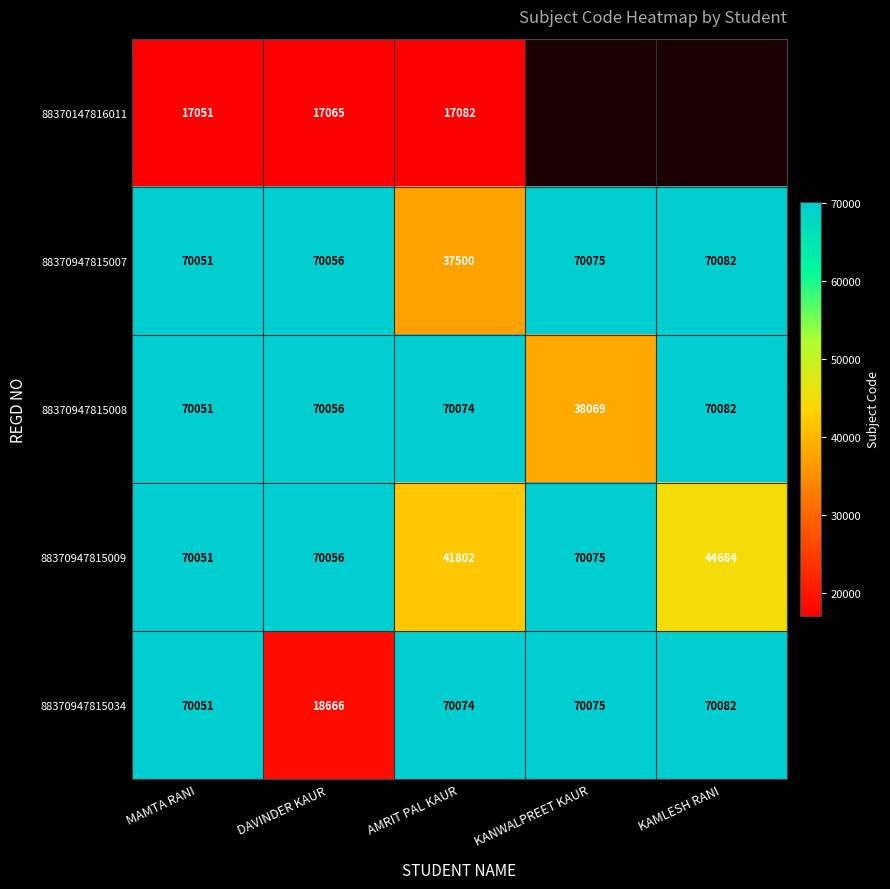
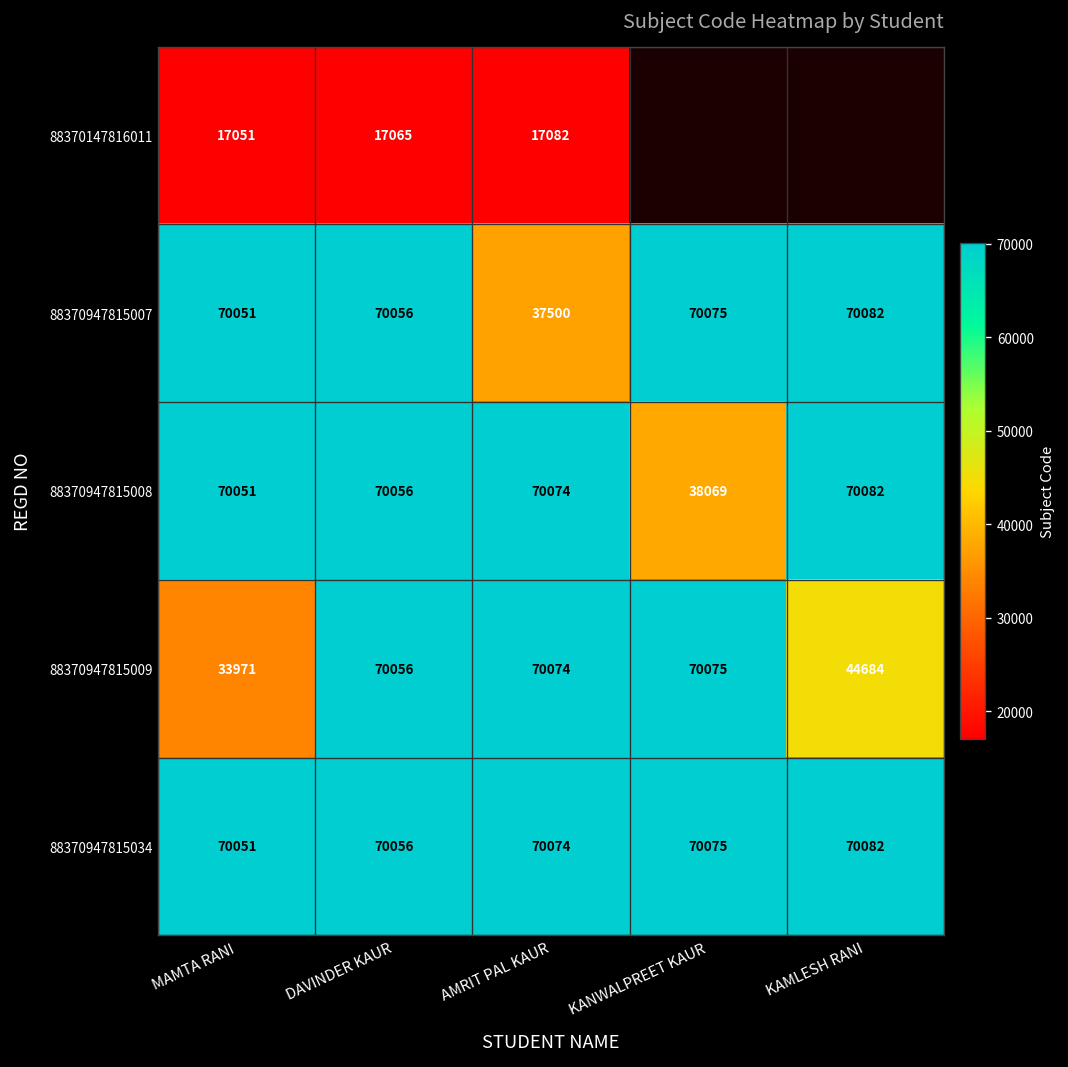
88370947815009, MAMTA RANI: 70051 -> 33971
88370947815009, AMRIT PAL KAUR: 41802 -> 70074
88370947815034, DAVINDER KAUR: 18666 -> 70056
